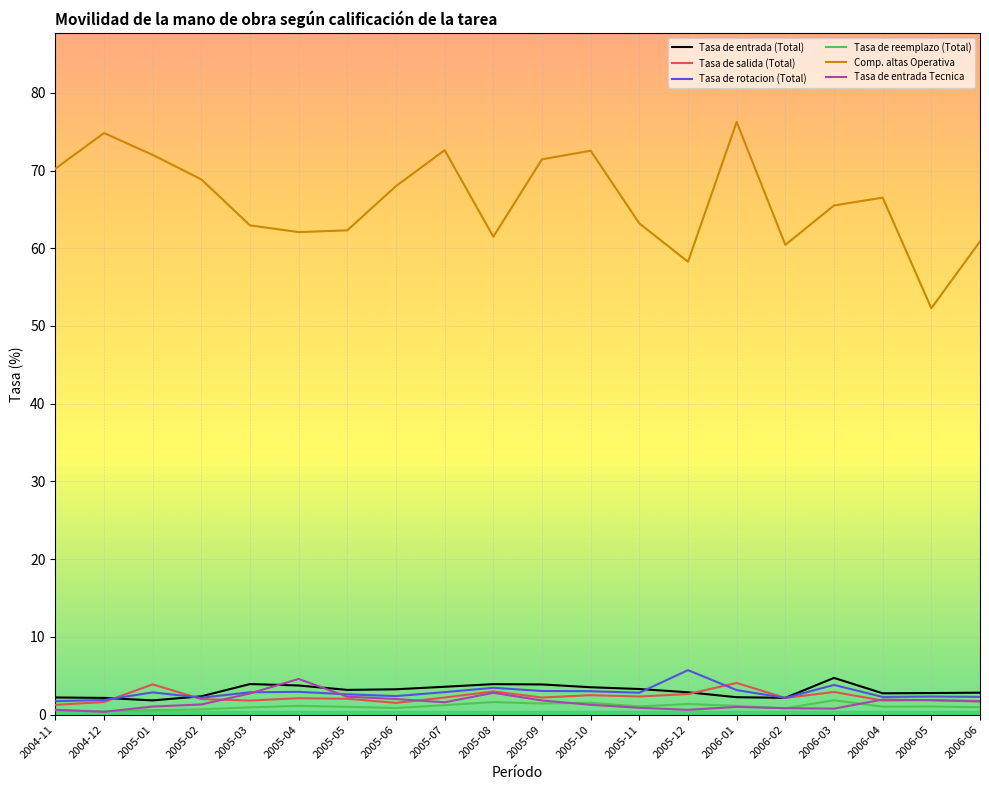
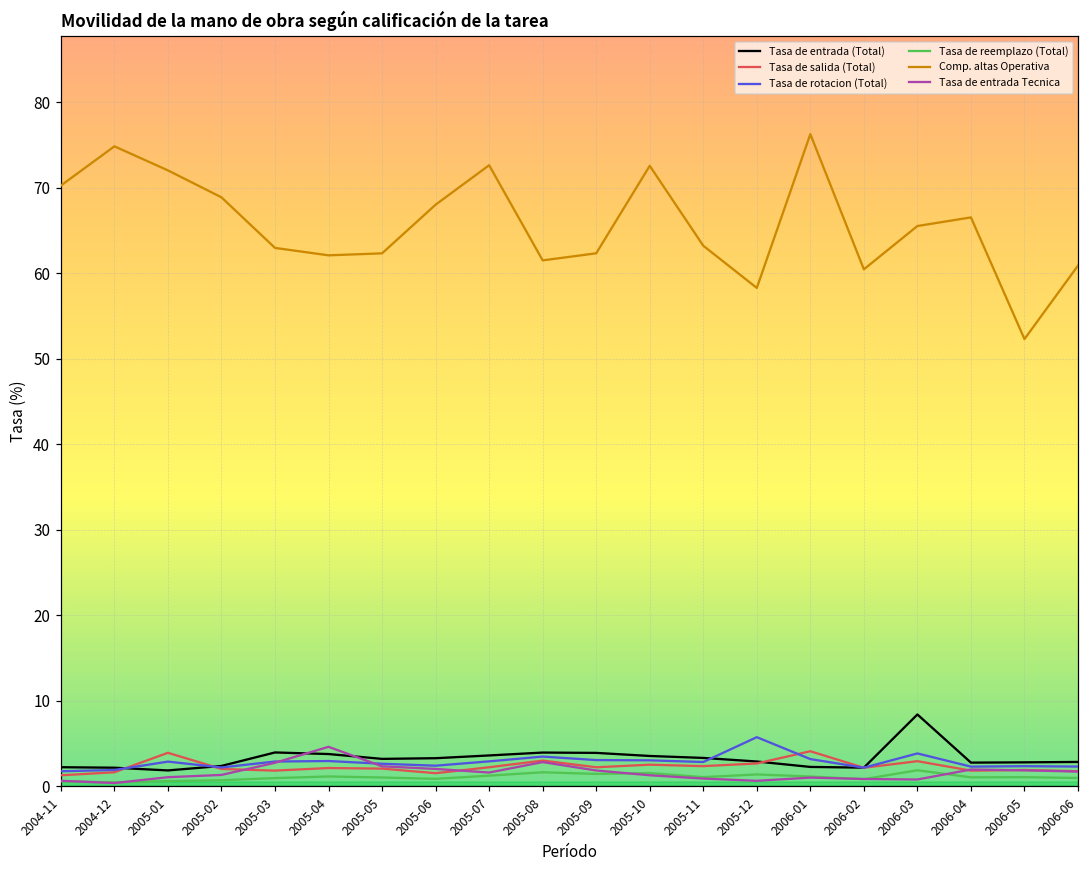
Comp. altas Operativa, 2005-09: 71 -> 62
Tasa de entrada (Total), 2006-03: 5 -> 8
